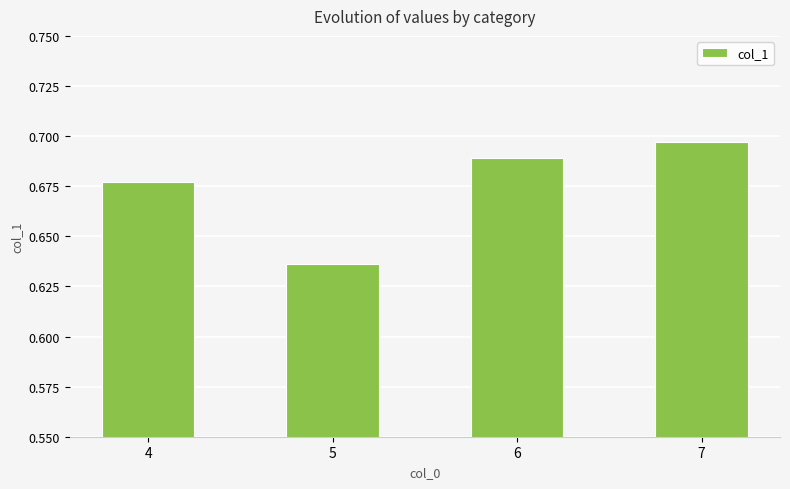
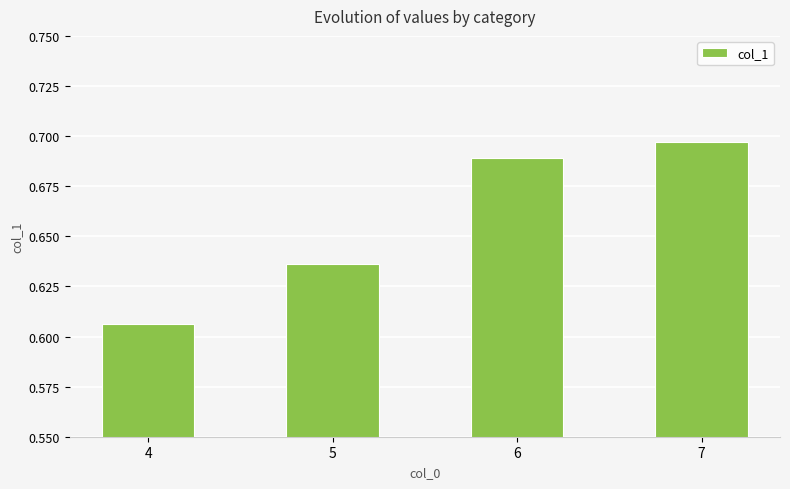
4: 0.677 -> 0.606
